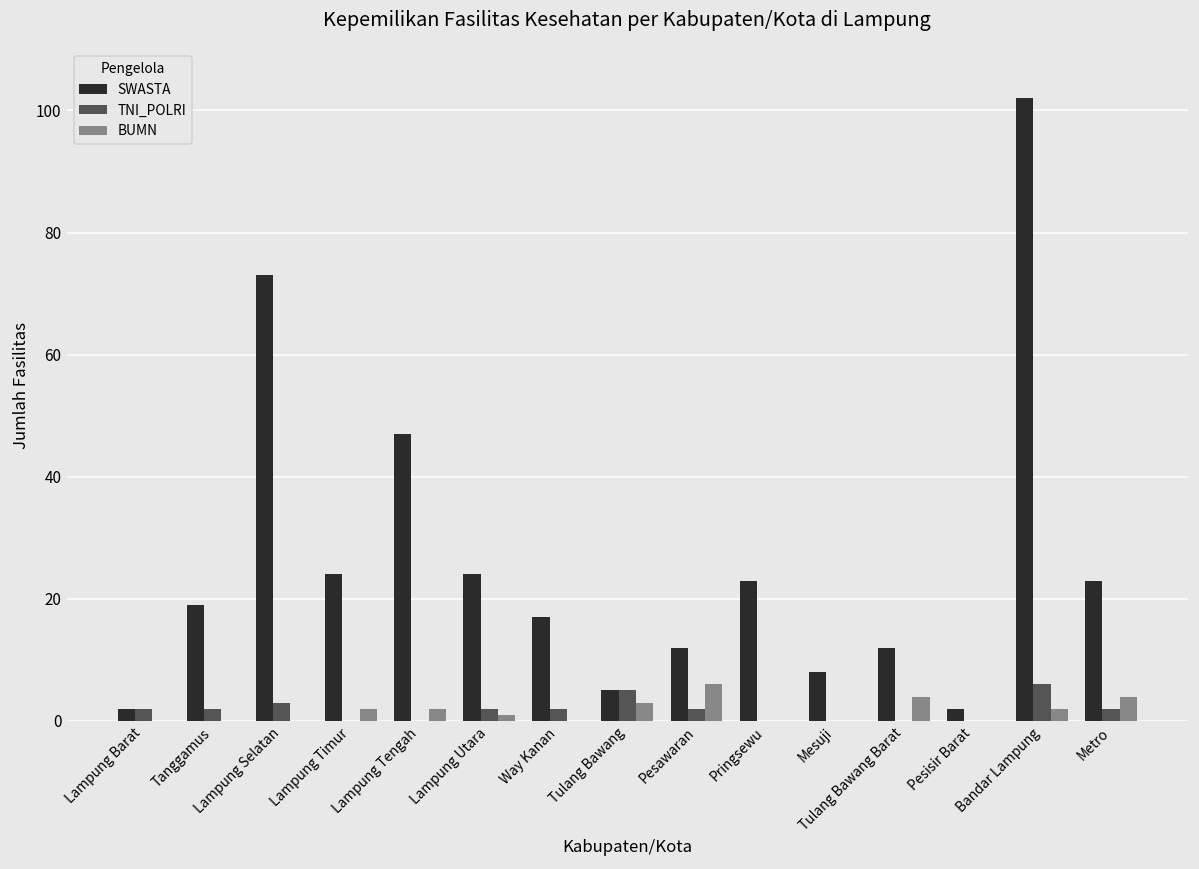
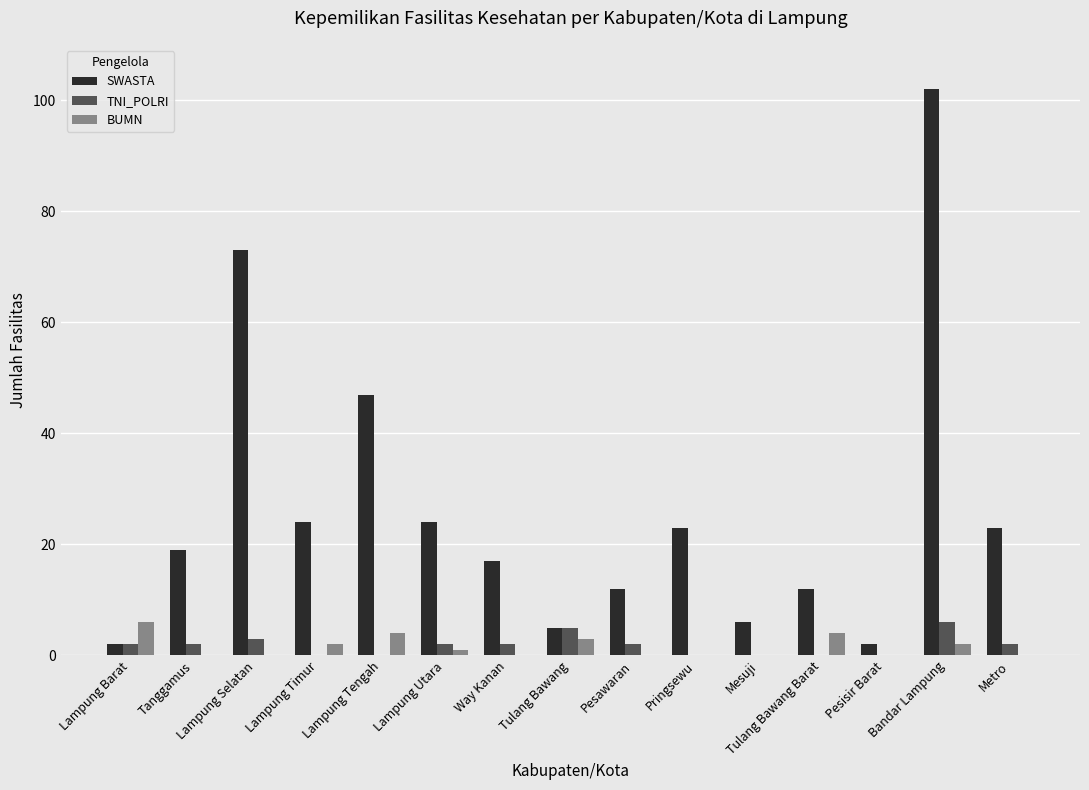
BUMN, Lampung Barat: 0 -> 6
BUMN, Lampung Tengah: 2 -> 4
BUMN, Pesawaran: 6 -> 0
SWASTA, Mesuji: 8 -> 6
BUMN, Metro: 4 -> 0
